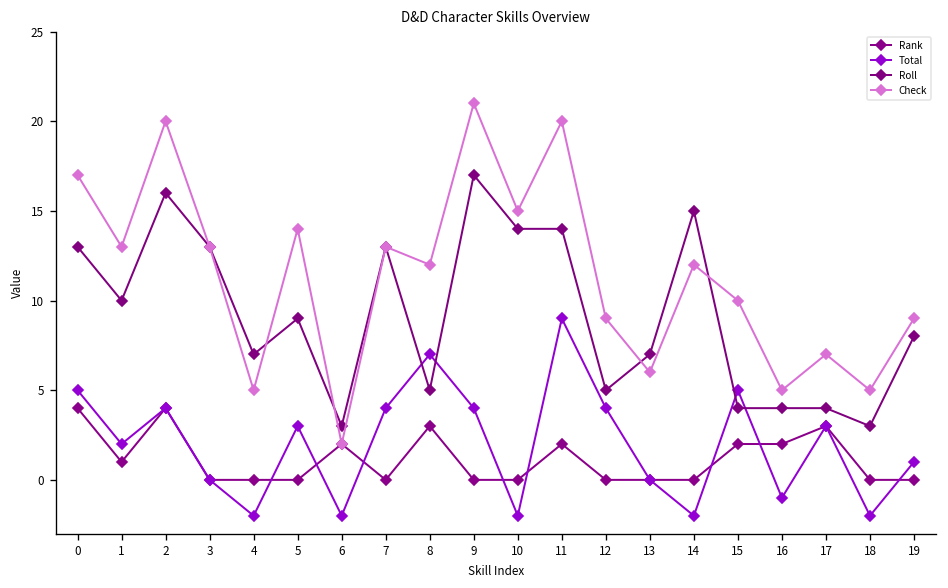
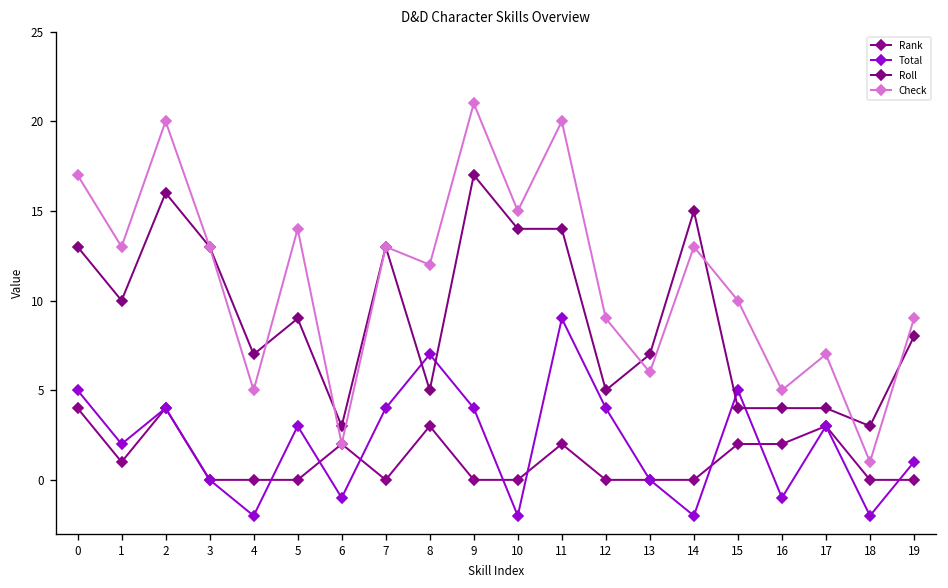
Total, 6: -2 -> -1
Check, 14: 12 -> 13
Check, 18: 5 -> 1
